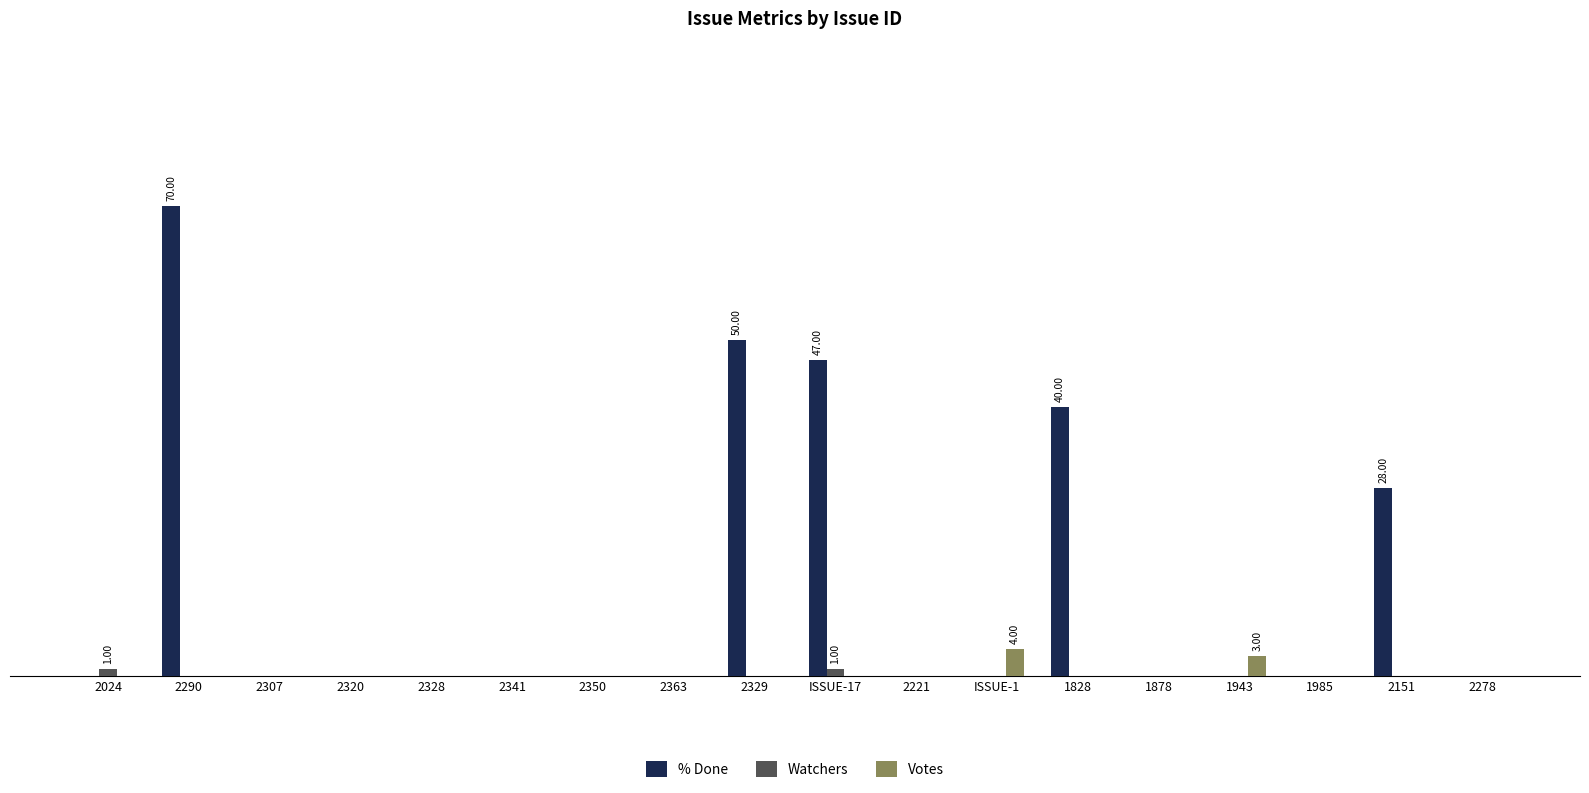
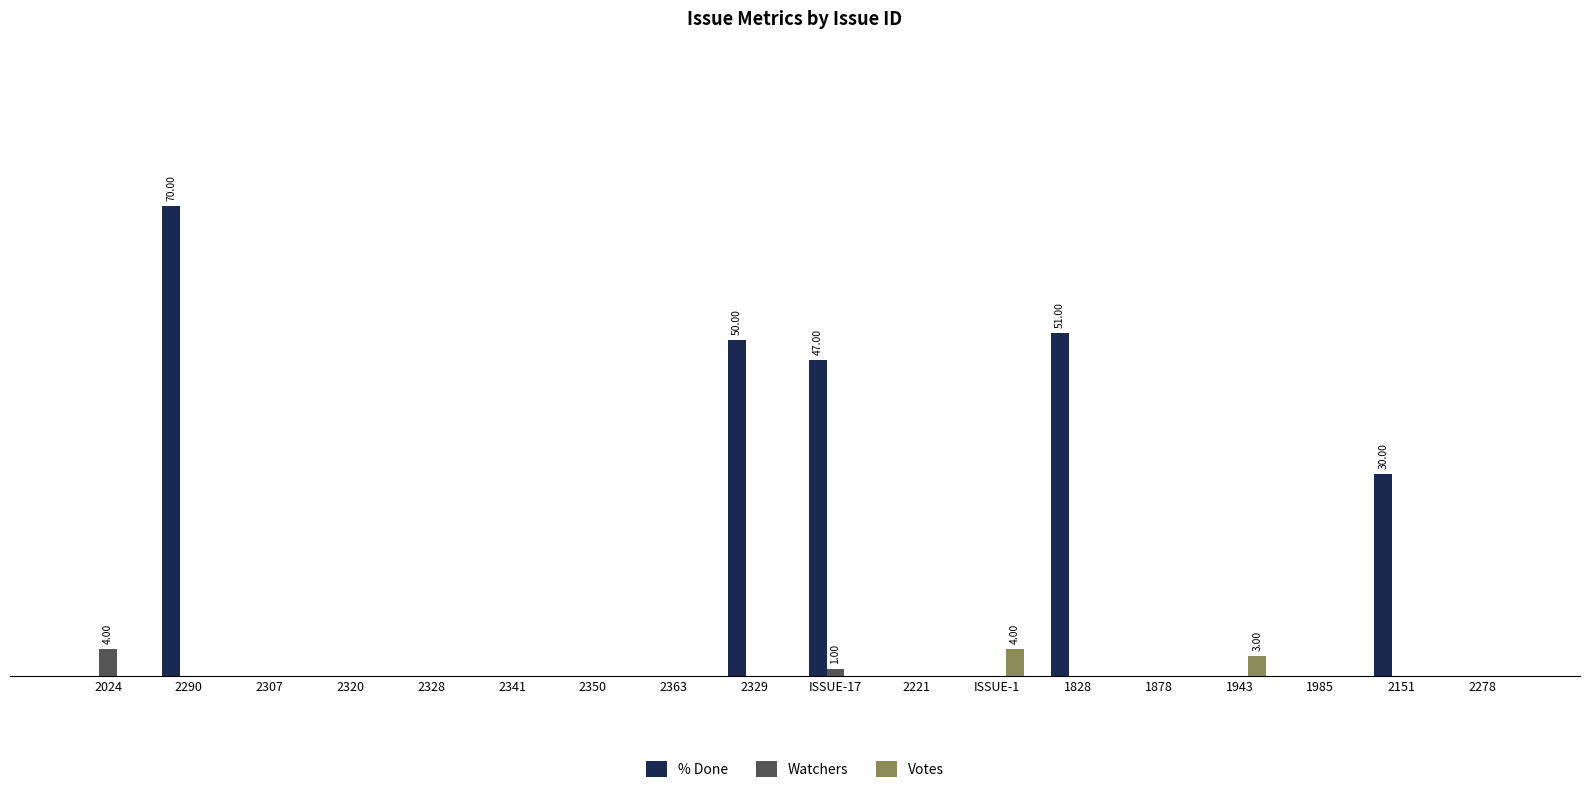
Watchers, 2024: 1.00 -> 4.00
% Done, 1828: 40.00 -> 51.00
% Done, 2151: 28.00 -> 30.00
